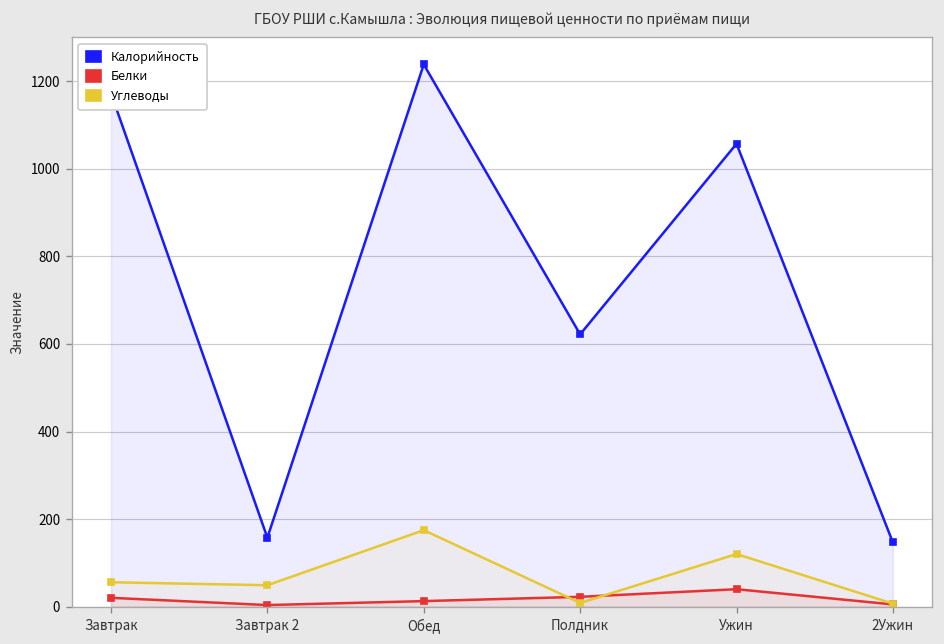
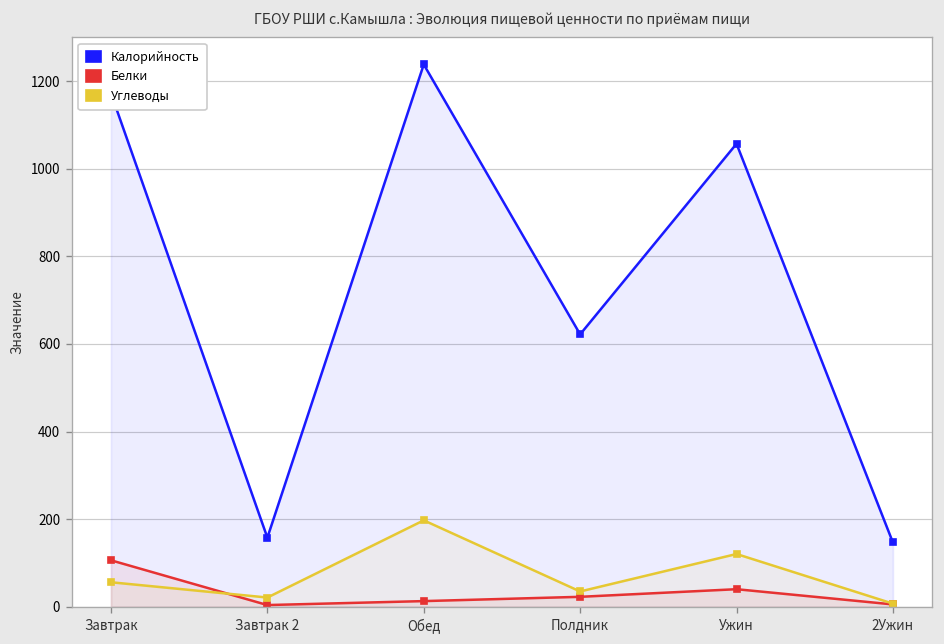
Белки, Завтрак: 20 -> 110
Углеводы, Завтрак 2: 50 -> 20
Углеводы, Обед: 180 -> 200
Углеводы, Полдник: 10 -> 40
